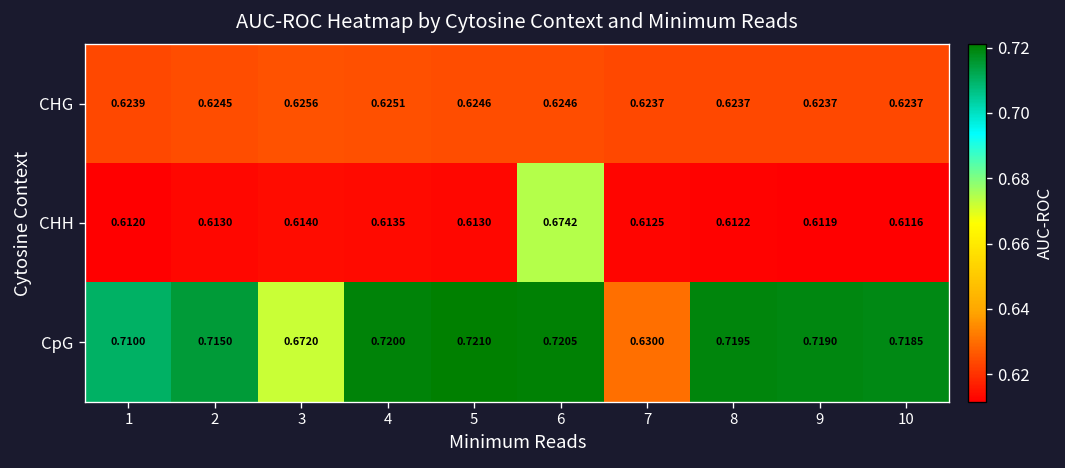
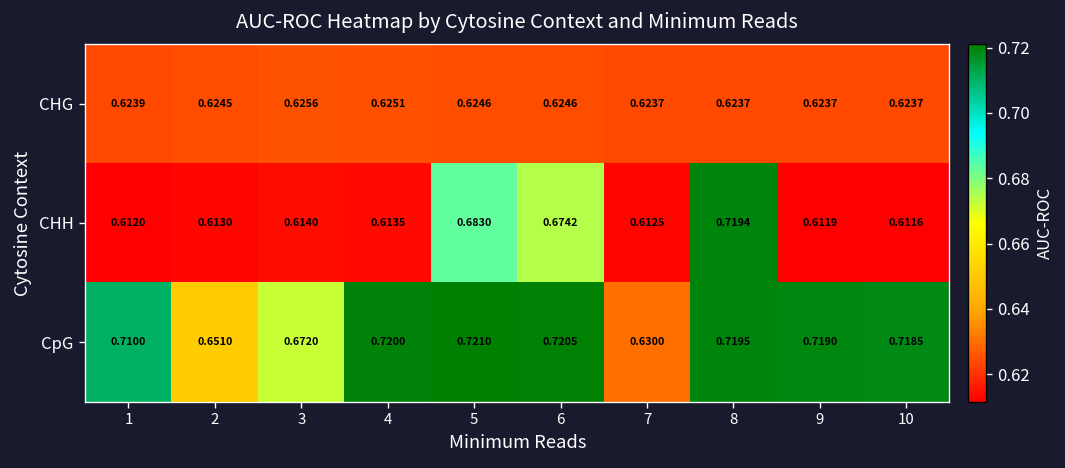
CHH, 5: 0.6130 -> 0.6830
CHH, 8: 0.6122 -> 0.7194
CpG, 2: 0.7150 -> 0.6510
